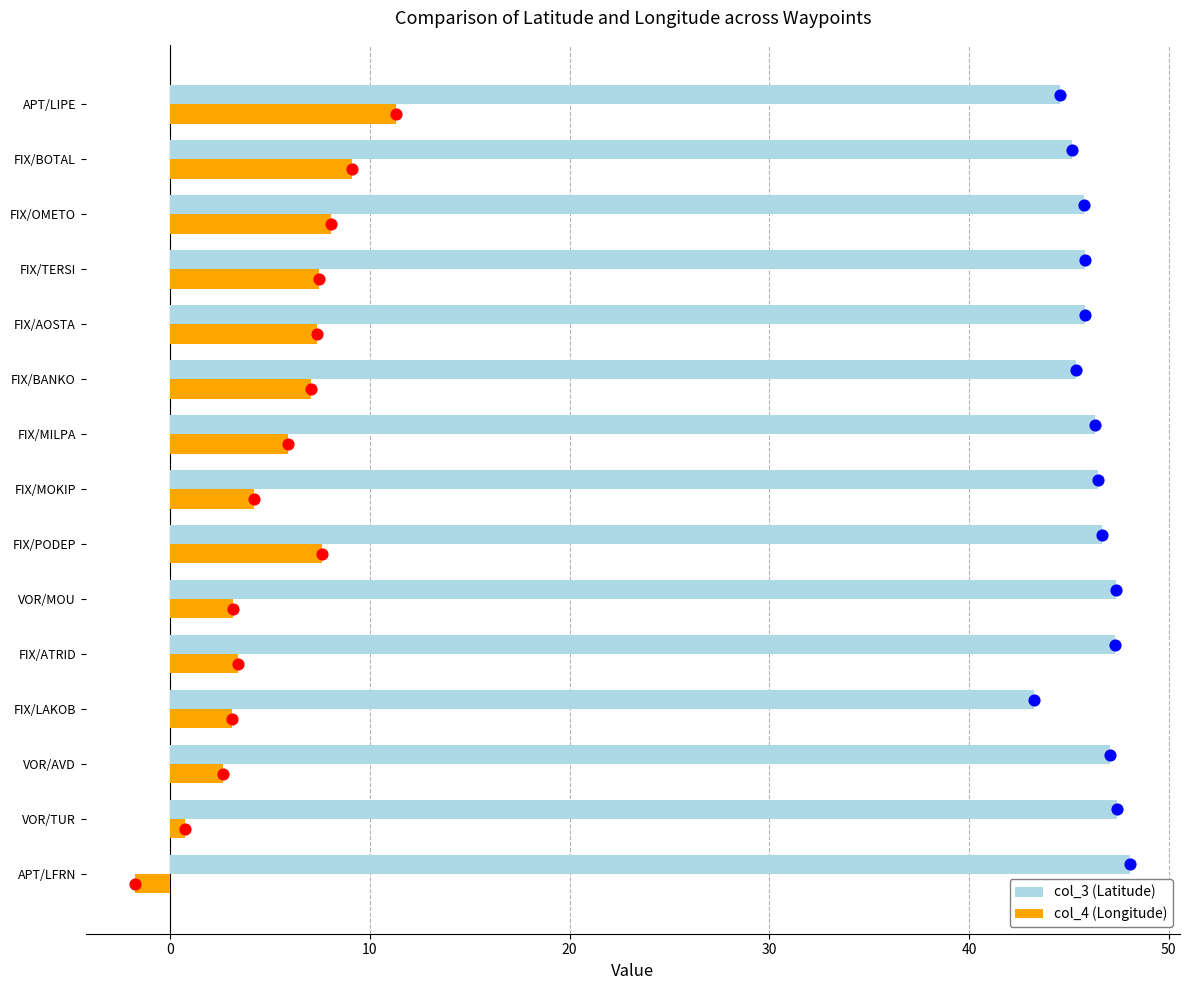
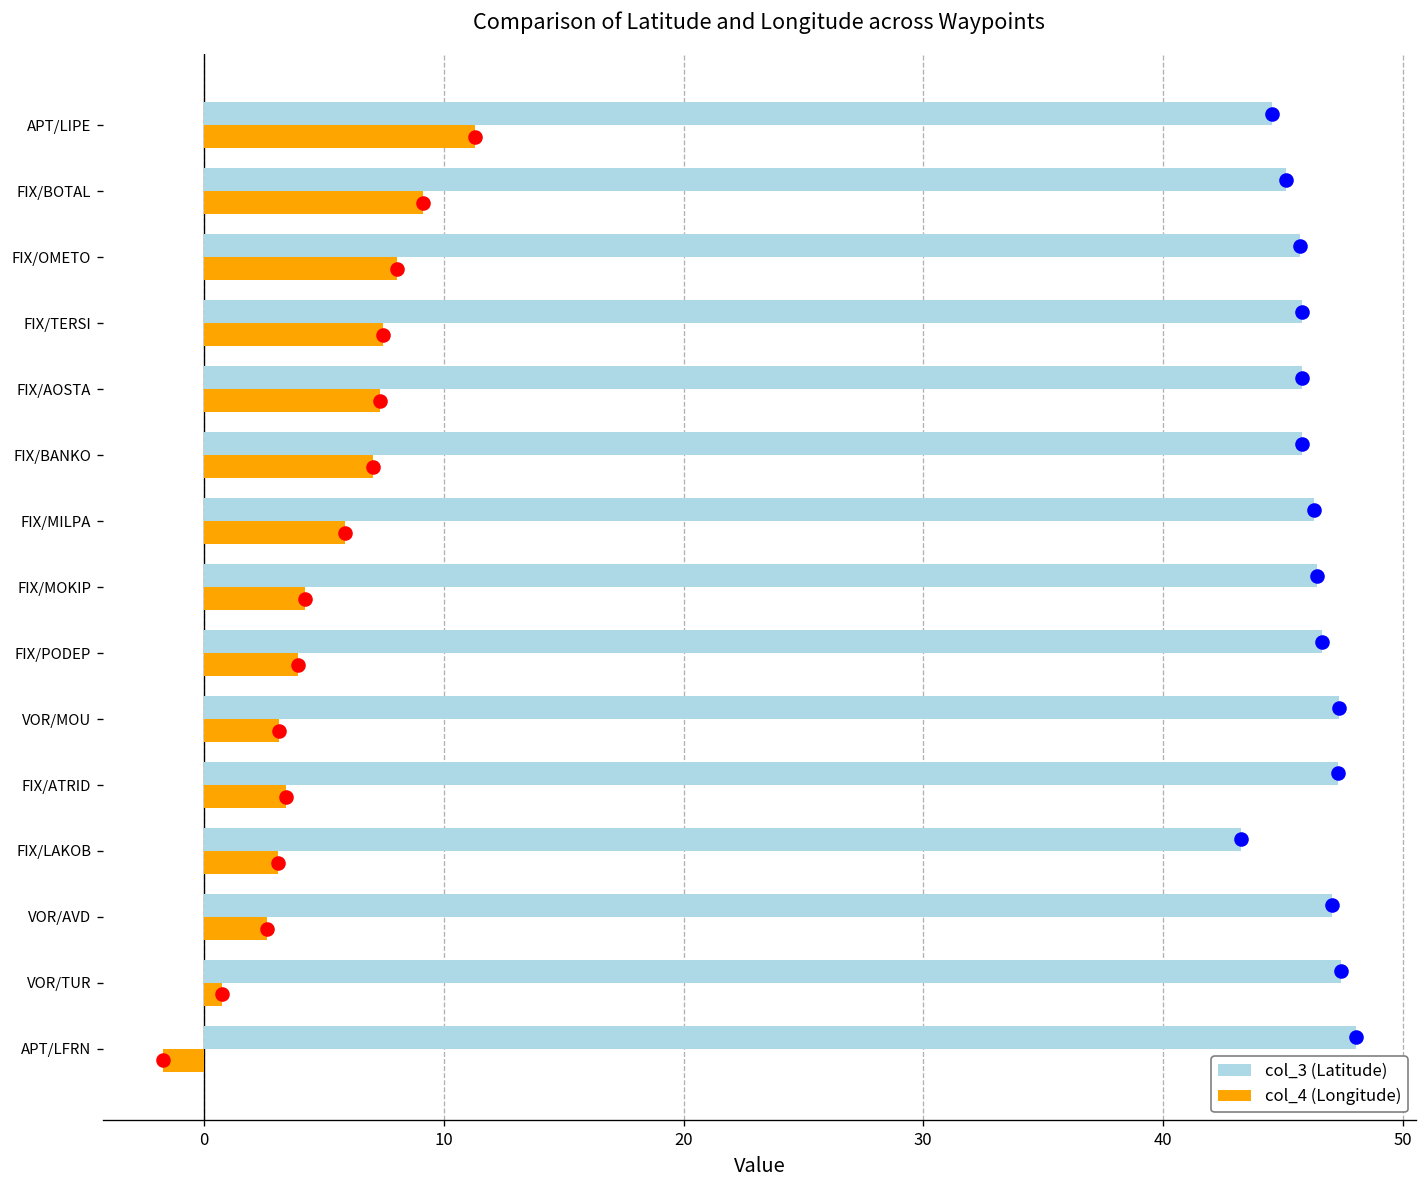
col_3 (Latitude), FIX/BANKO: 45.4 -> 45.8
col_4 (Longitude), FIX/PODEP: 7.6 -> 3.9
